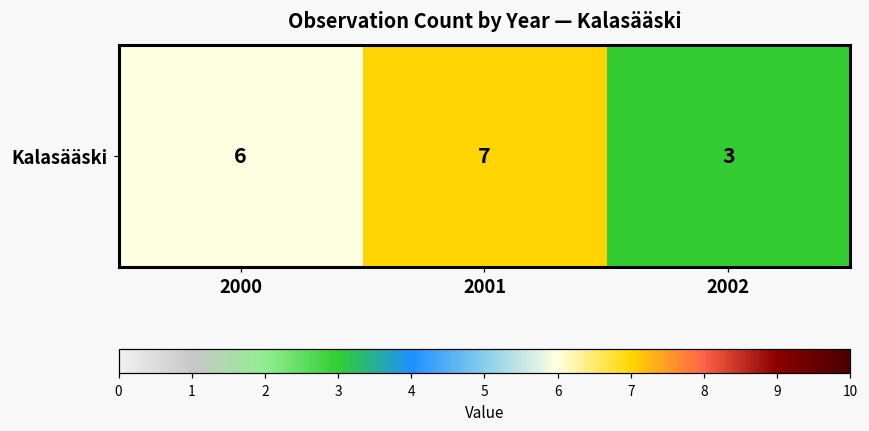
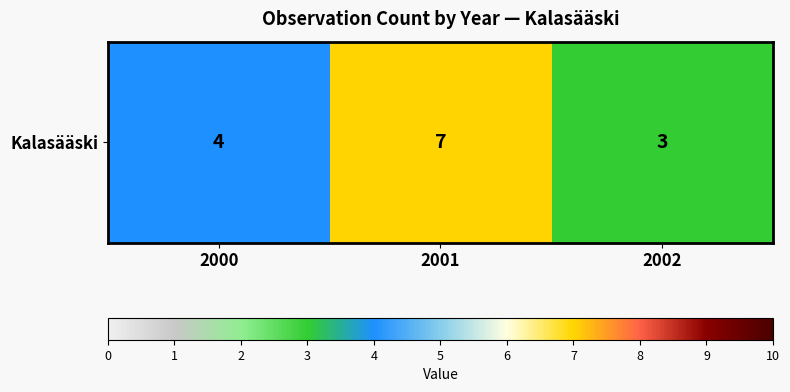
Kalasääski, 2000: 6 -> 4
